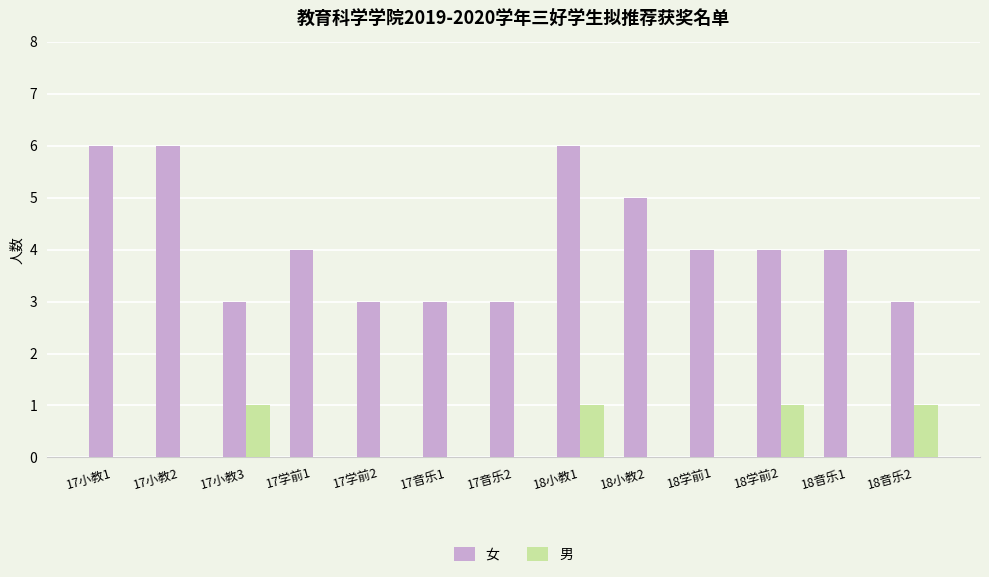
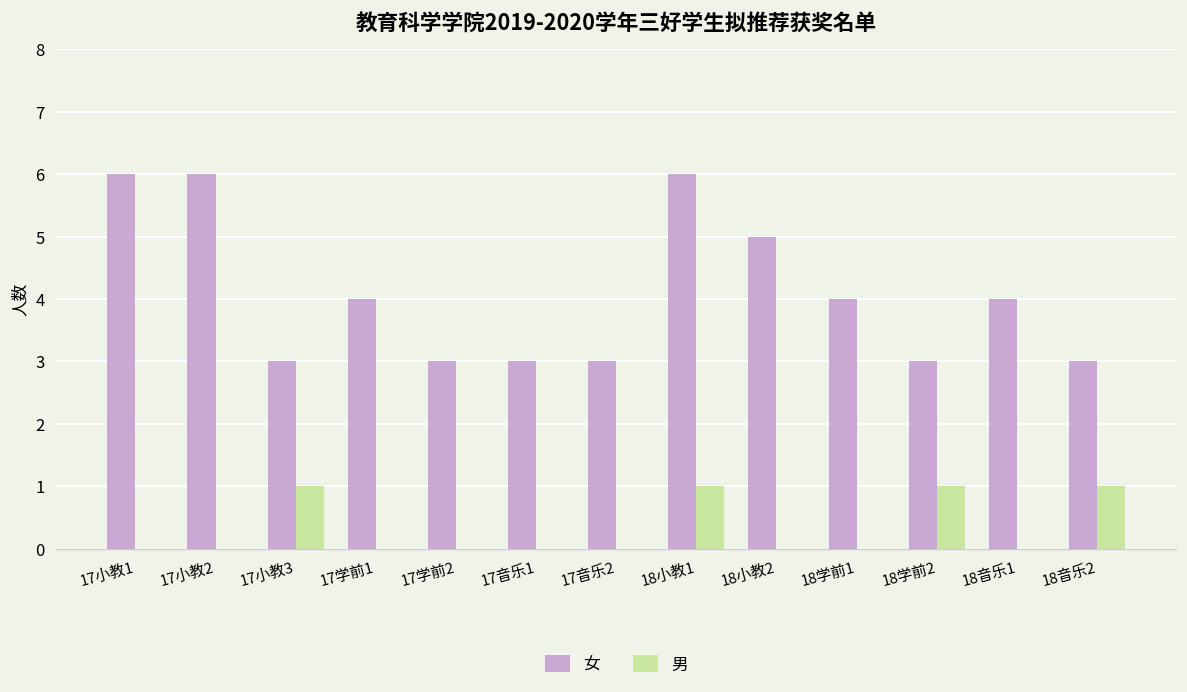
女, 18学前2: 4 -> 3
